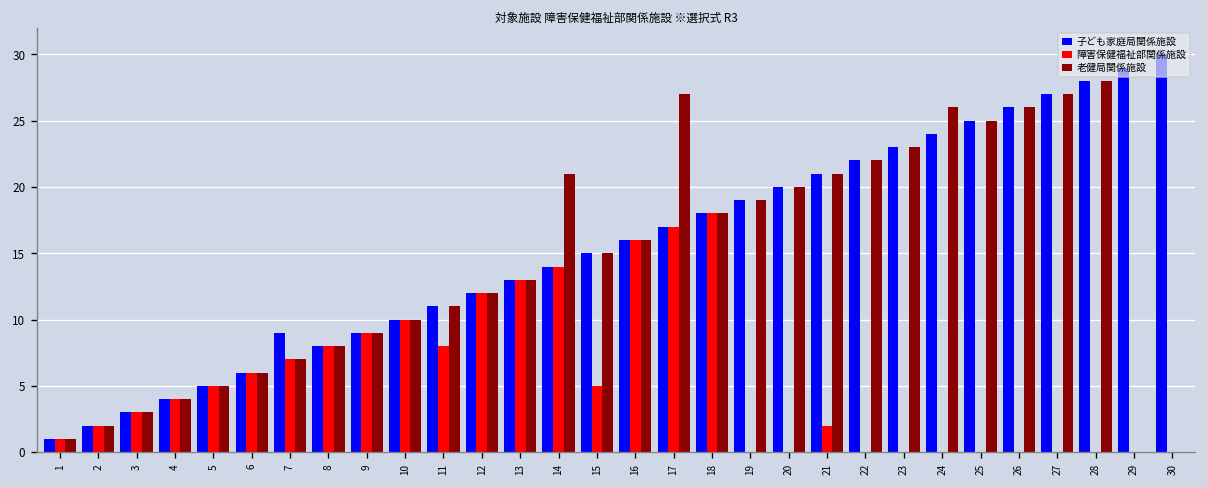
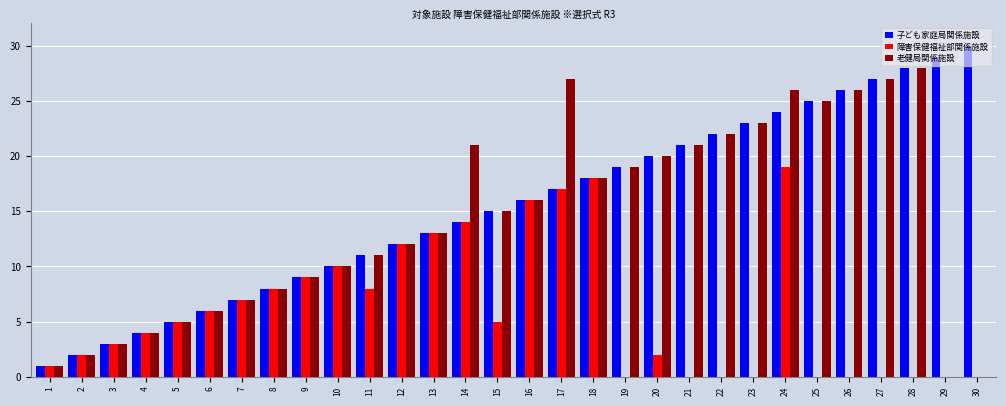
子ども家庭局関係施設, 7: 9 -> 7
障害保健福祉部関係施設, 20: 0 -> 2
障害保健福祉部関係施設, 21: 2 -> 0
障害保健福祉部関係施設, 24: 0 -> 19
